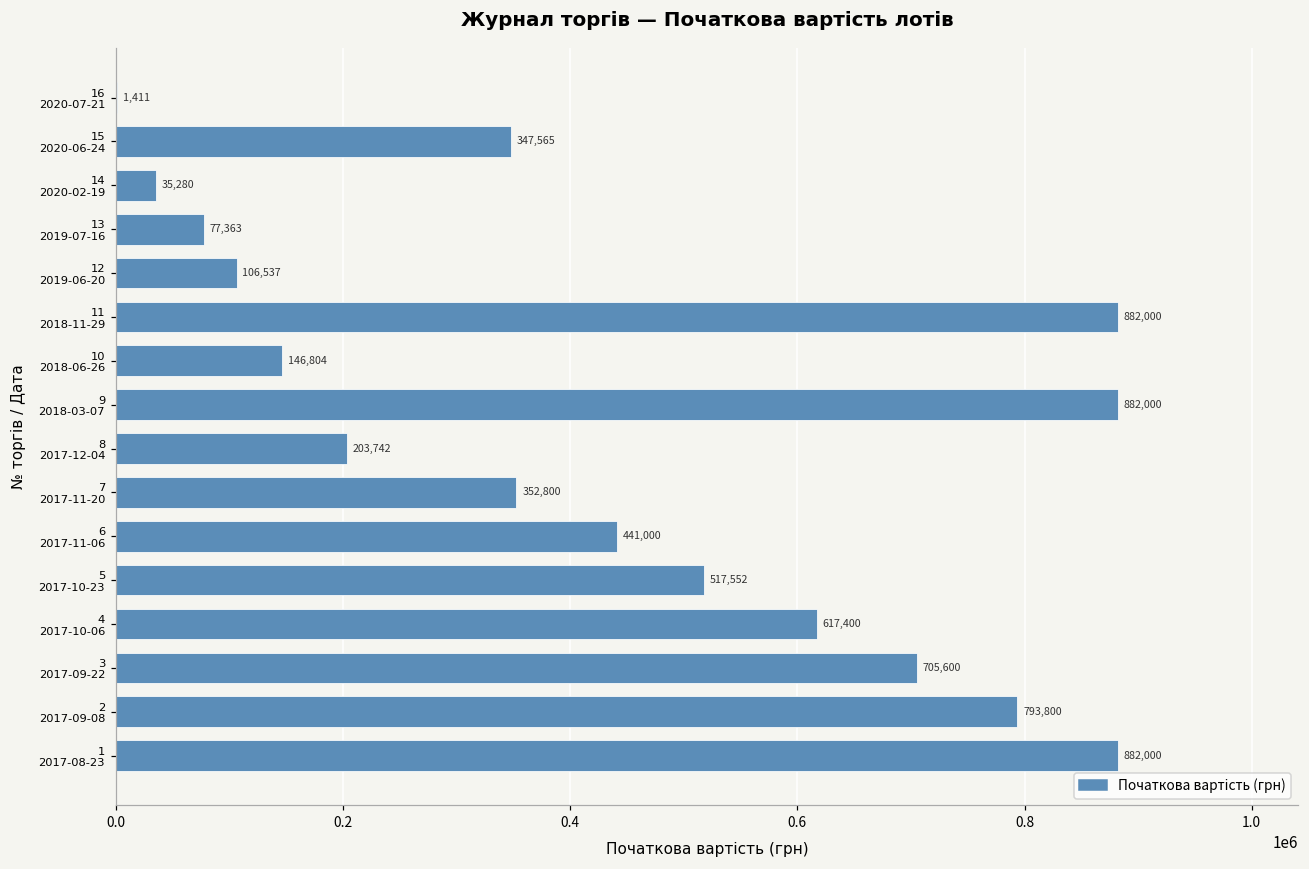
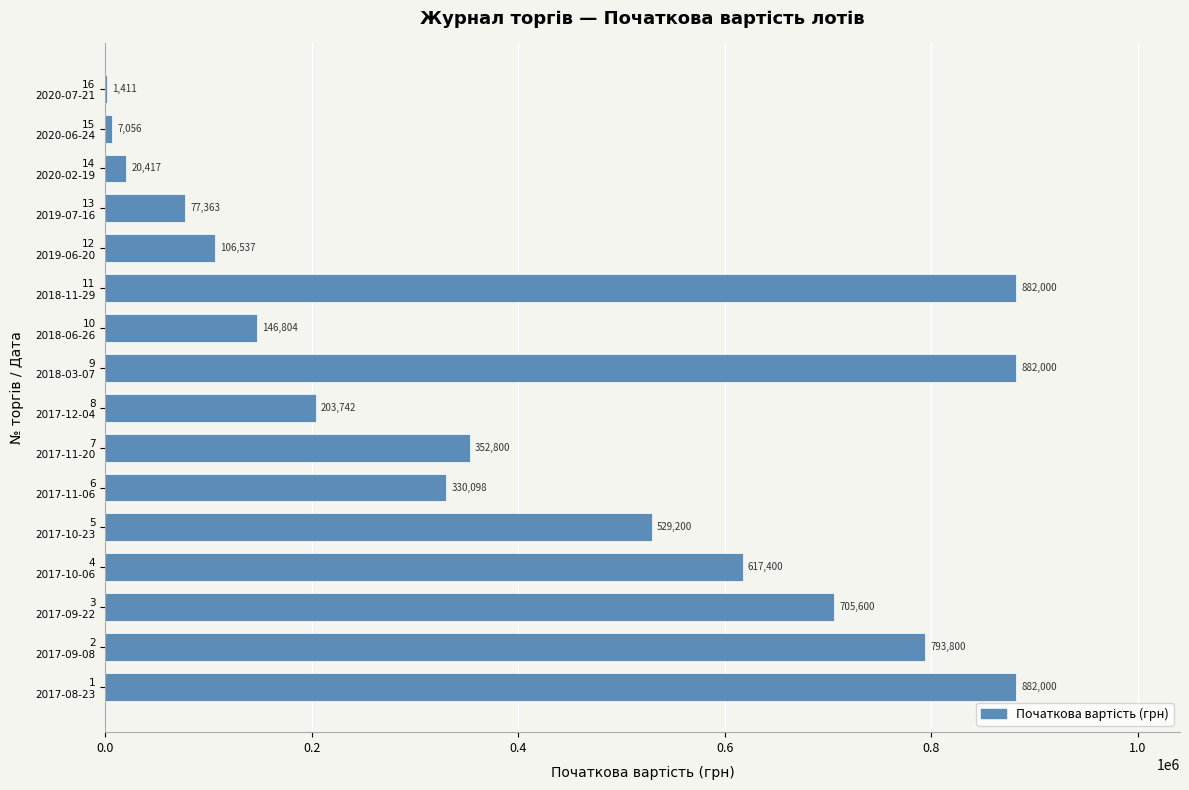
15 2020-06-24: 347,565 -> 7,056
14 2020-02-19: 35,280 -> 20,417
6 2017-11-06: 441,000 -> 330,098
5 2017-10-23: 517,552 -> 529,200
